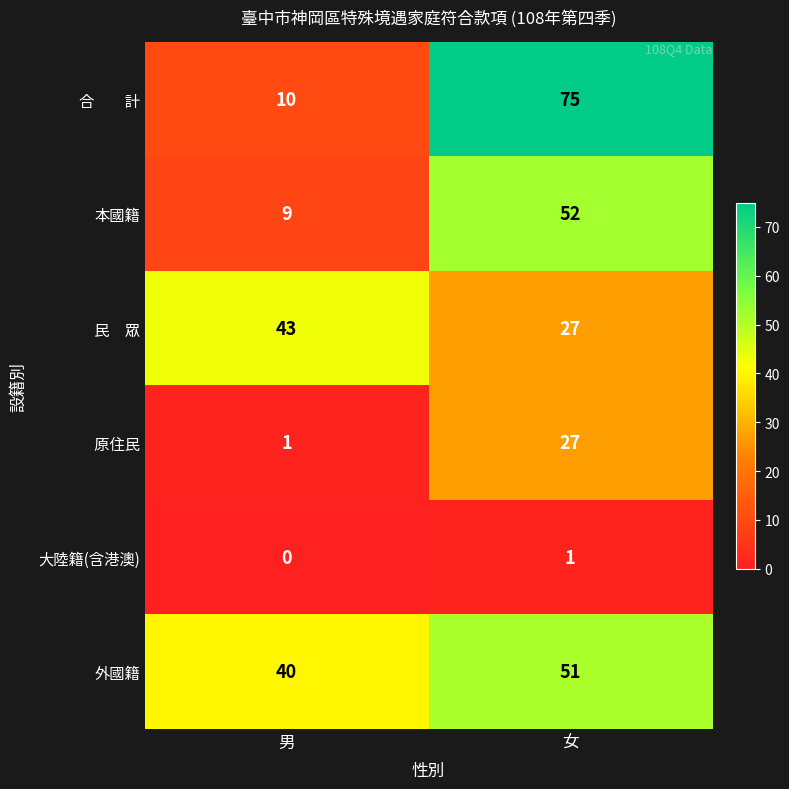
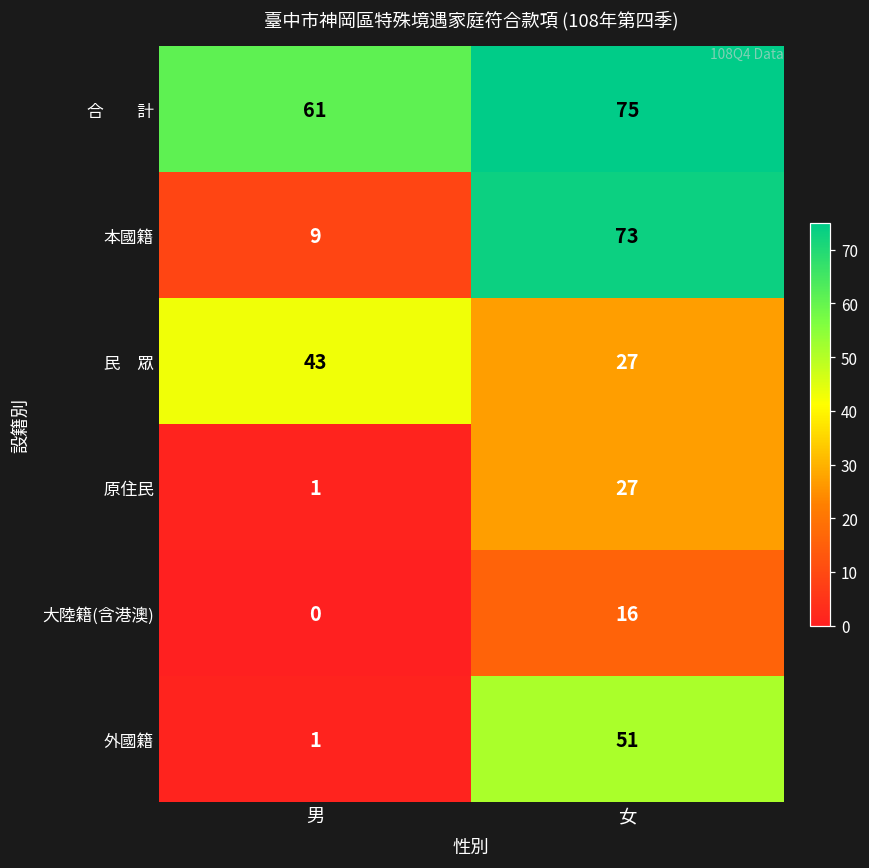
合 計, 男: 10 -> 61
本國籍, 女: 52 -> 73
大陸籍(含港澳), 女: 1 -> 16
外國籍, 男: 40 -> 1
